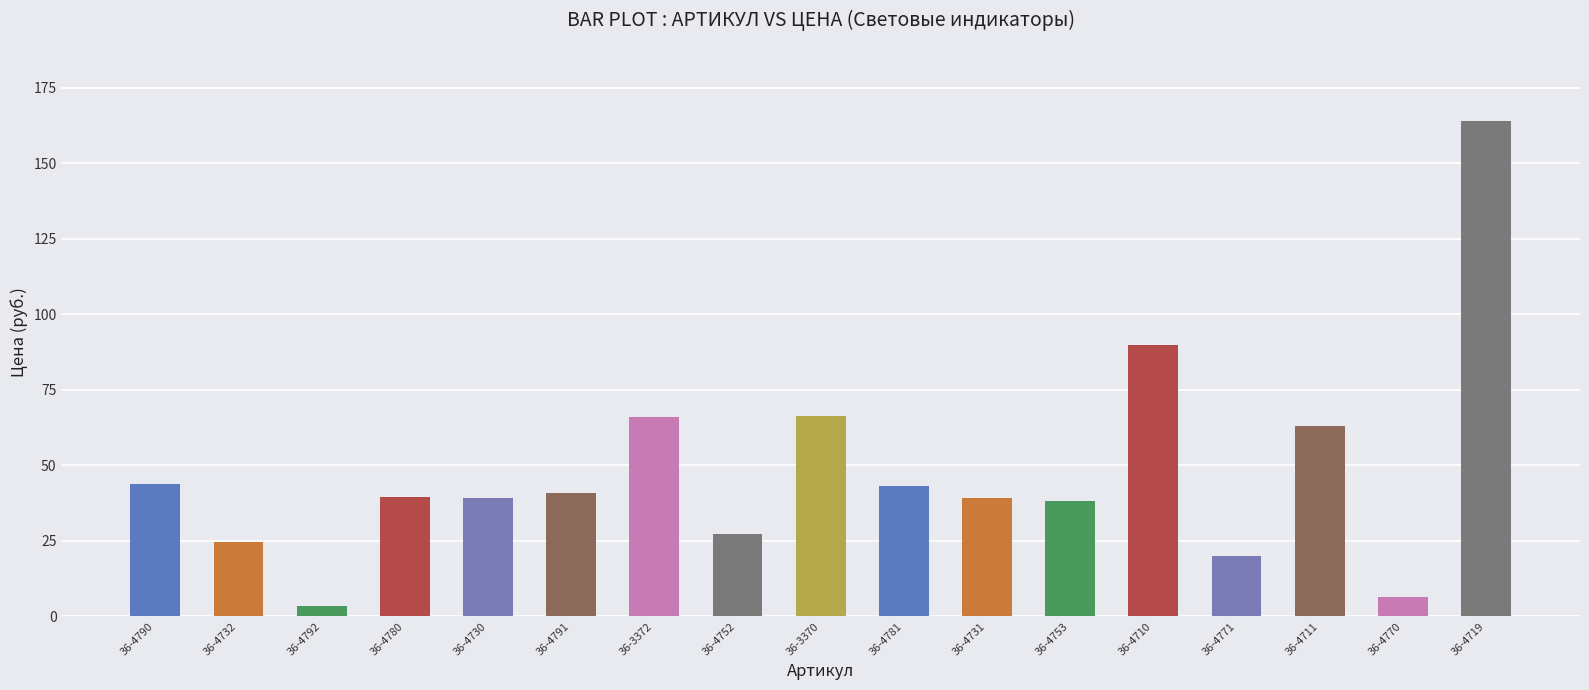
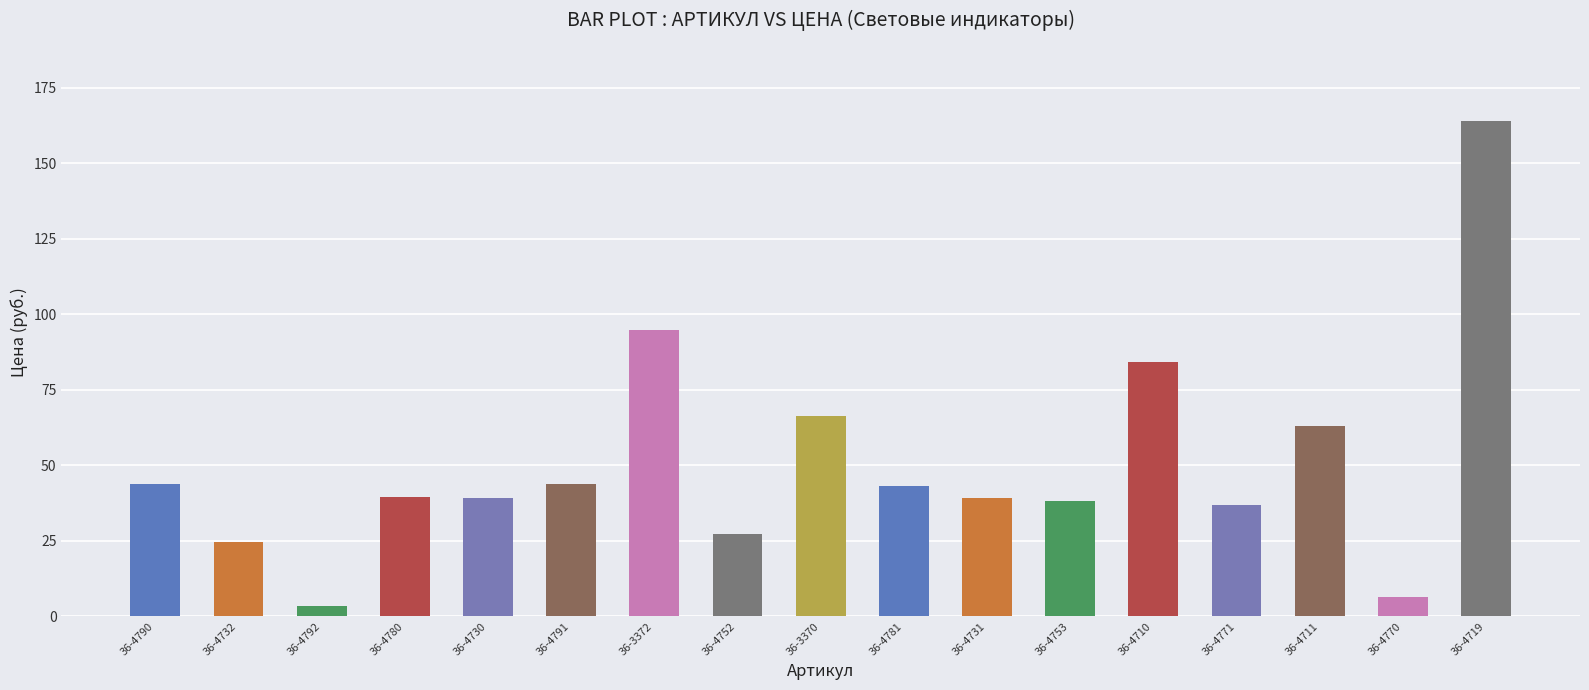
36-4791: 41 -> 44
36-3372: 66 -> 95
36-4710: 90 -> 84
36-4771: 20 -> 37
